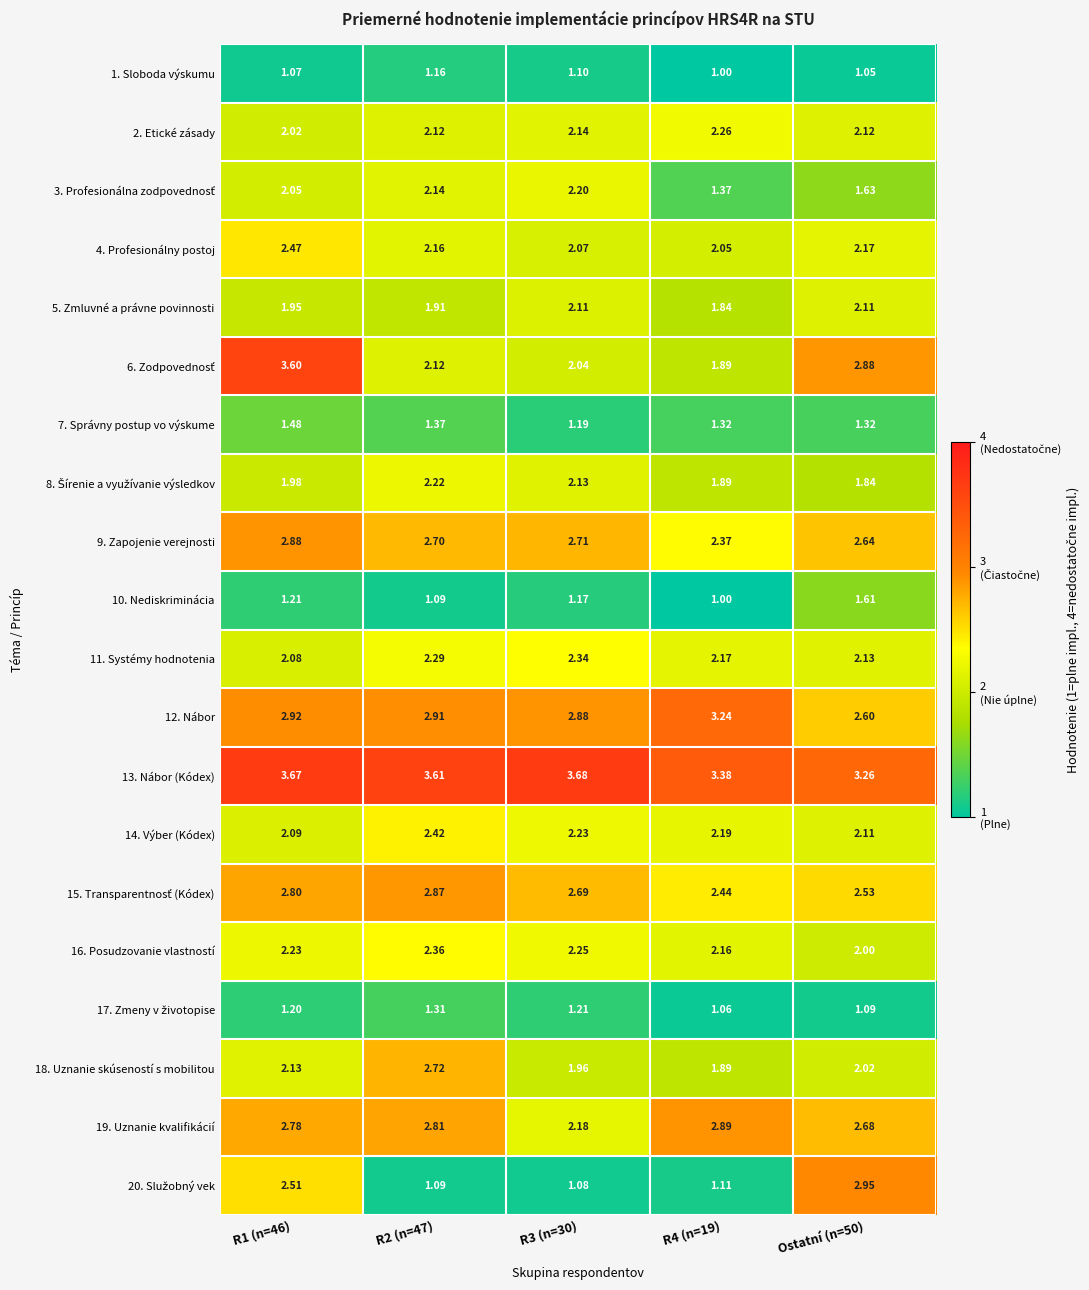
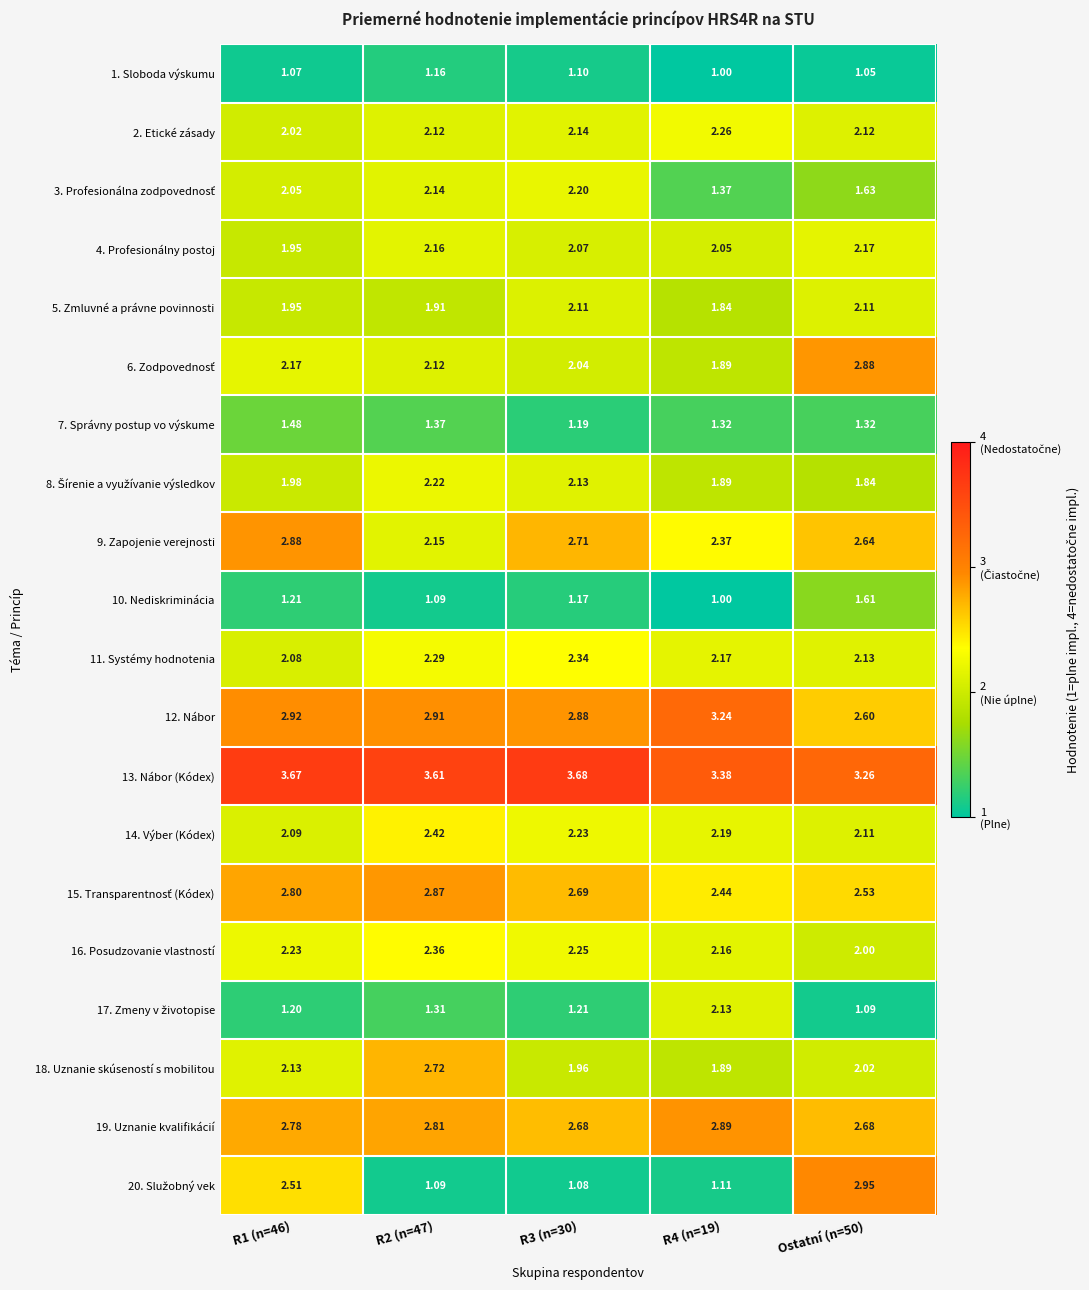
4. Profesionálny postoj, R1 (n=46): 2.47 -> 1.95
6. Zodpovednosť, R1 (n=46): 3.60 -> 2.17
9. Zapojenie verejnosti, R2 (n=47): 2.70 -> 2.15
17. Zmeny v životopise, R4 (n=19): 1.06 -> 2.13
19. Uznanie kvalifikácií, R3 (n=30): 2.18 -> 2.68
